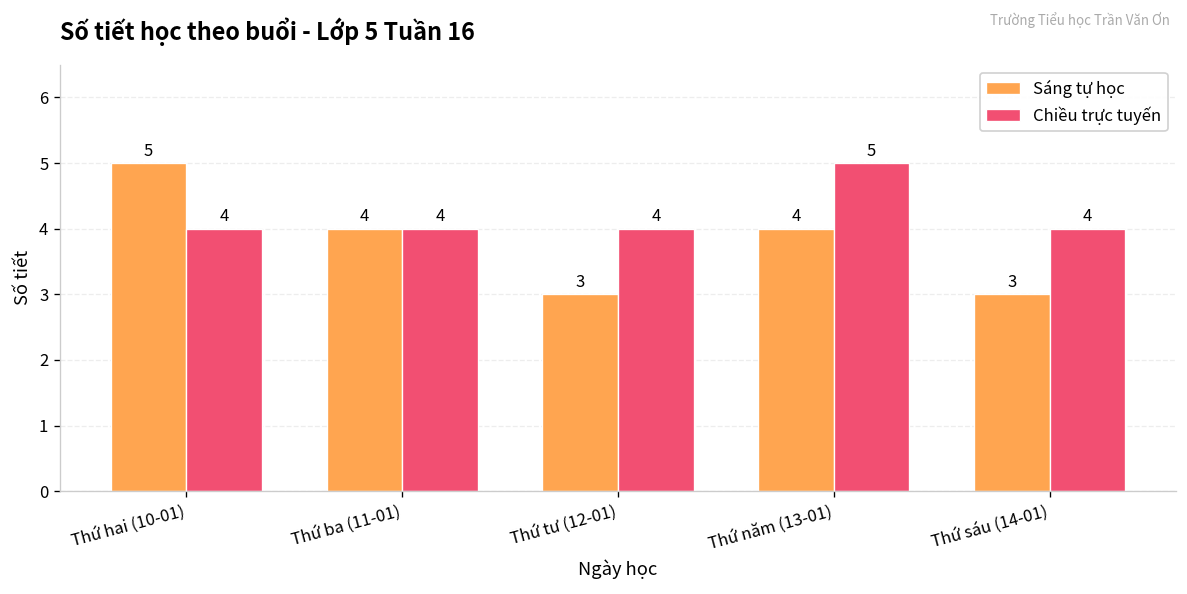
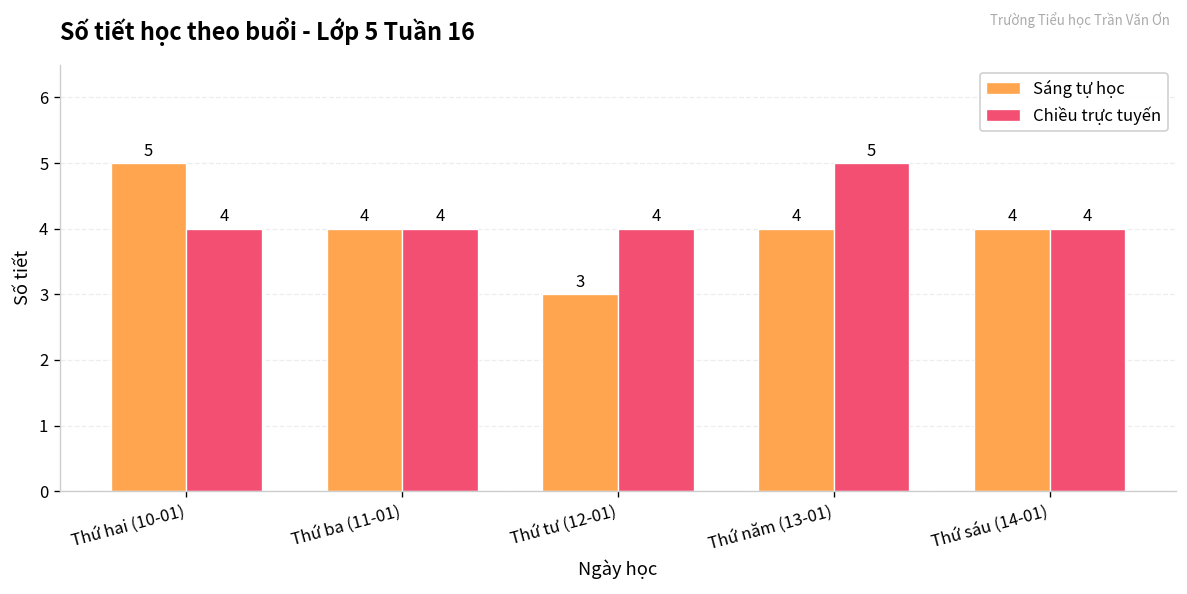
Sáng tự học, Thứ sáu (14-01): 3 -> 4
